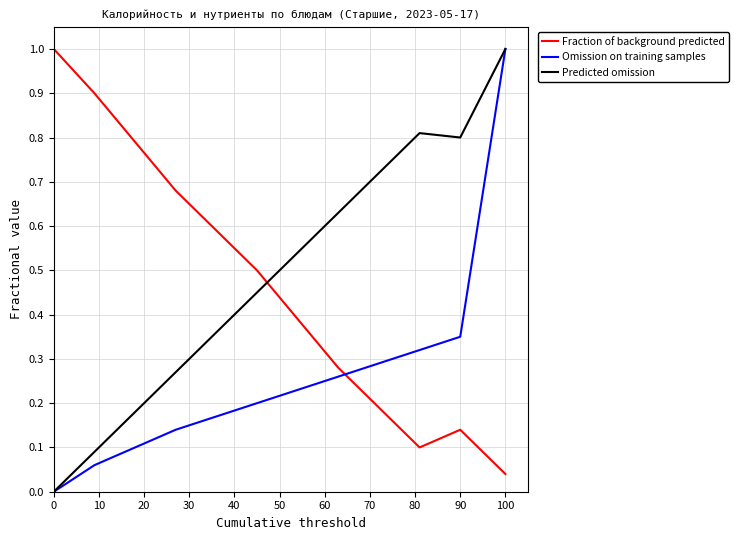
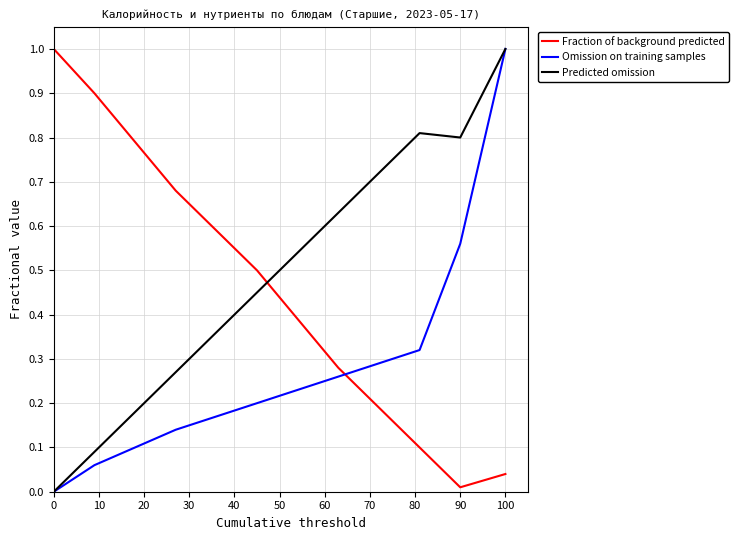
Fraction of background predicted, 90: 0.14 -> 0.01
Omission on training samples, 90: 0.35 -> 0.56
